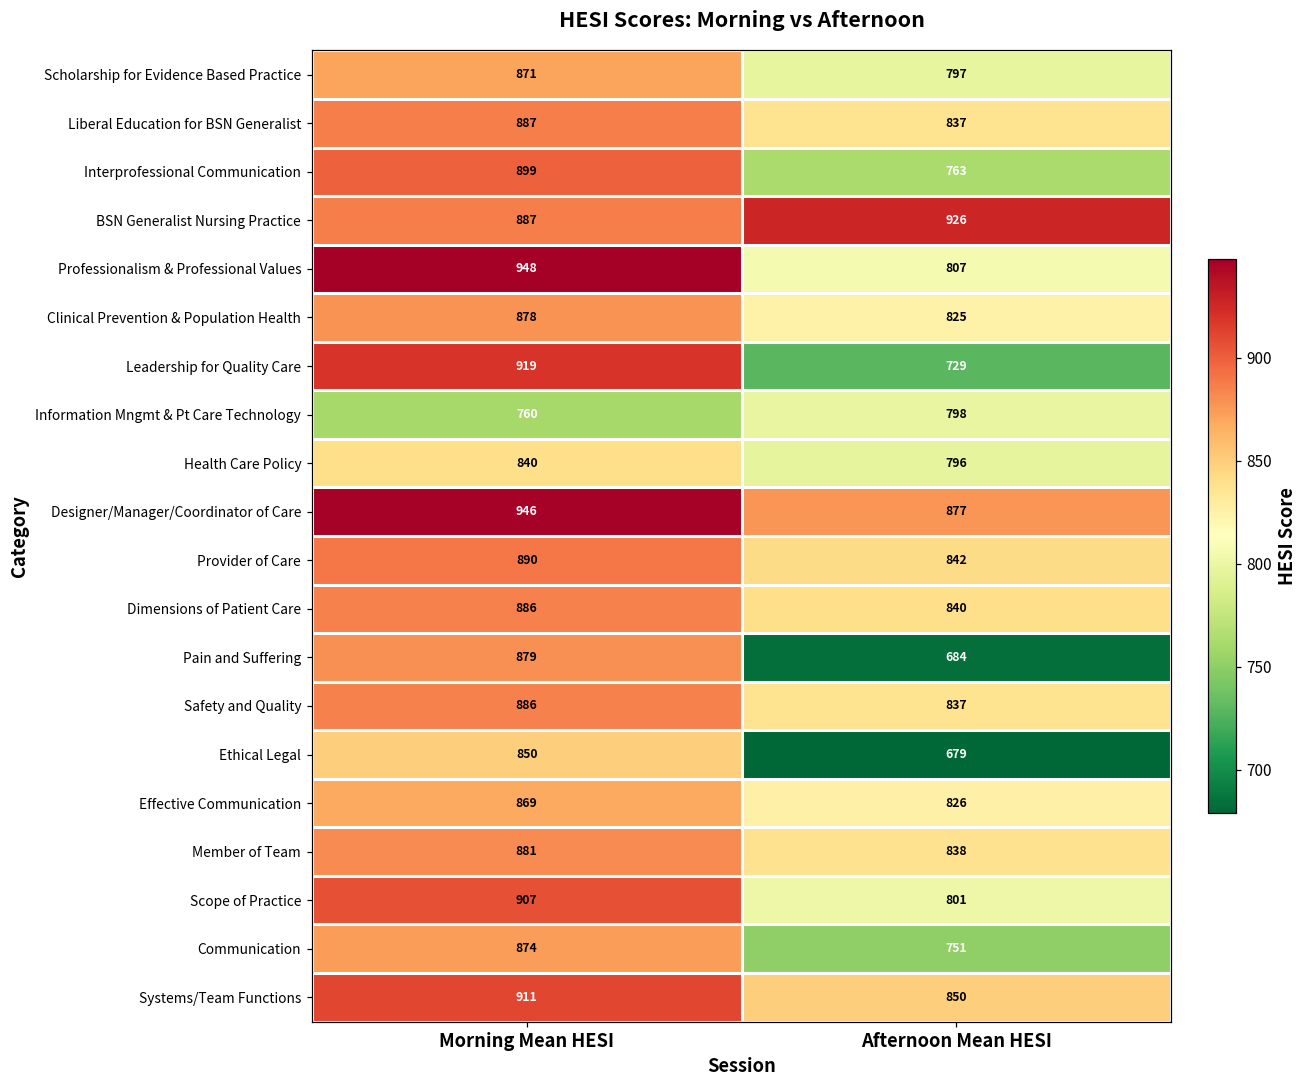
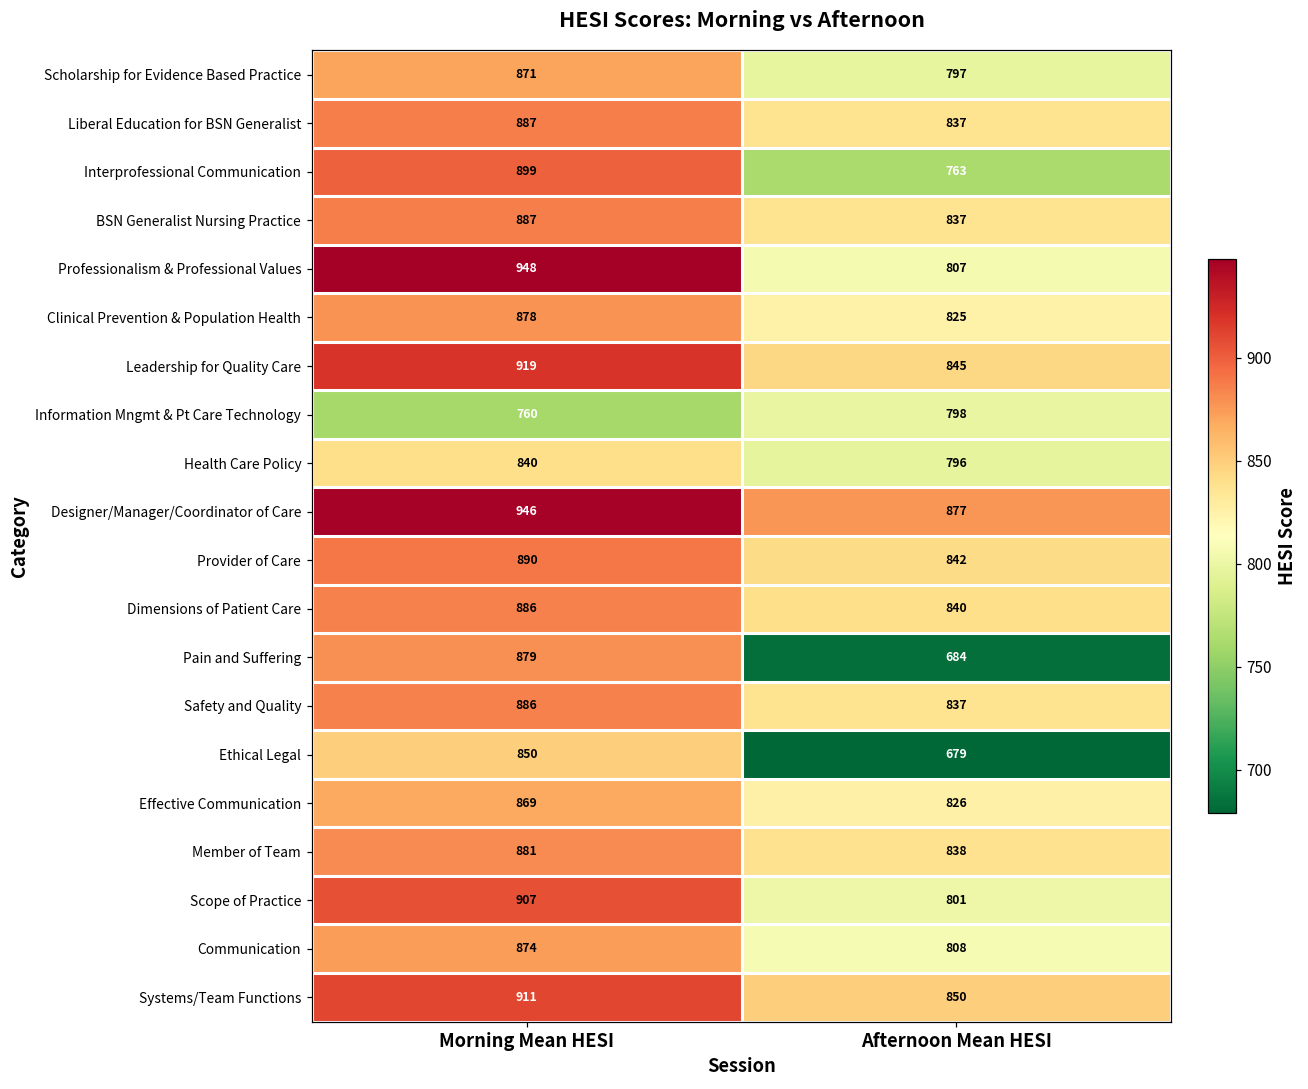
BSN Generalist Nursing Practice, Afternoon Mean HESI: 926 -> 837
Leadership for Quality Care, Afternoon Mean HESI: 729 -> 845
Communication, Afternoon Mean HESI: 751 -> 808
